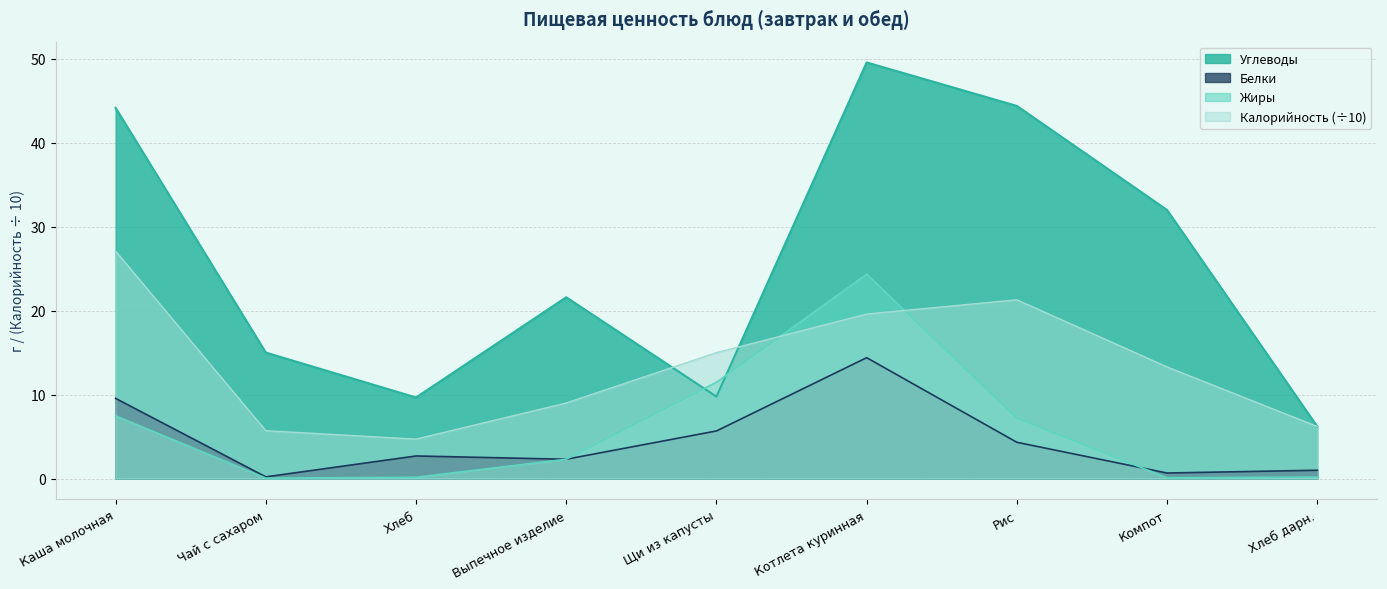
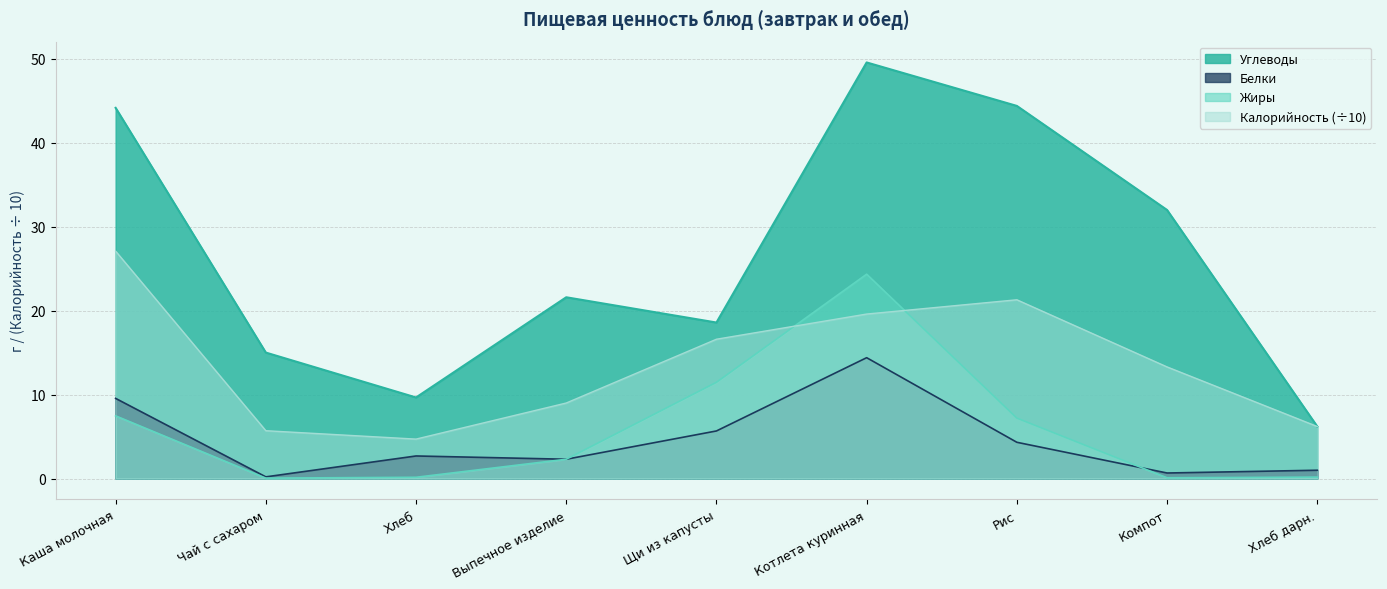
Углеводы, Щи из капусты: 10 -> 19
Калорийность (÷10), Щи из капусты: 15 -> 17
